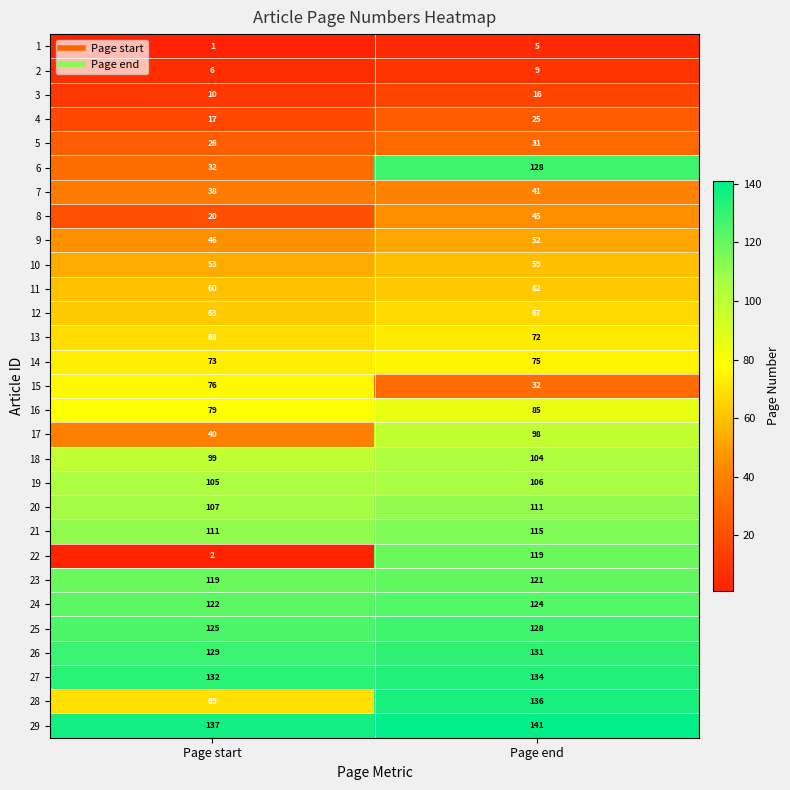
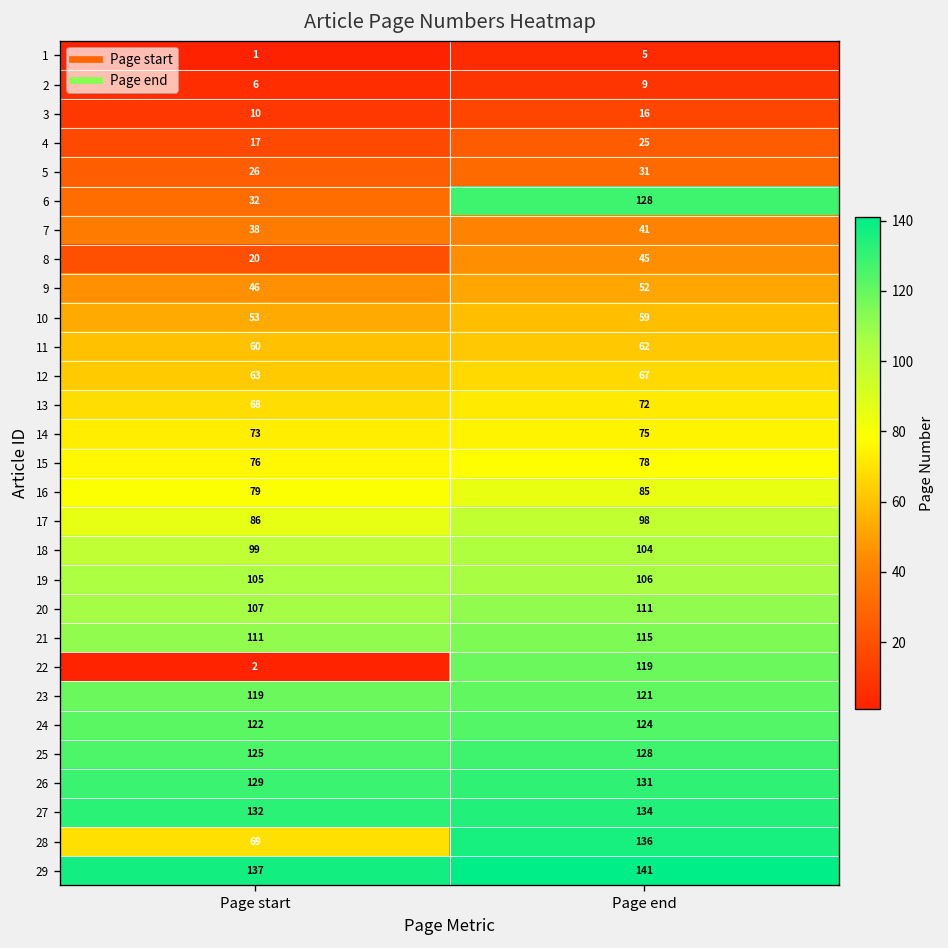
15, Page end: 32 -> 78
17, Page start: 40 -> 86
